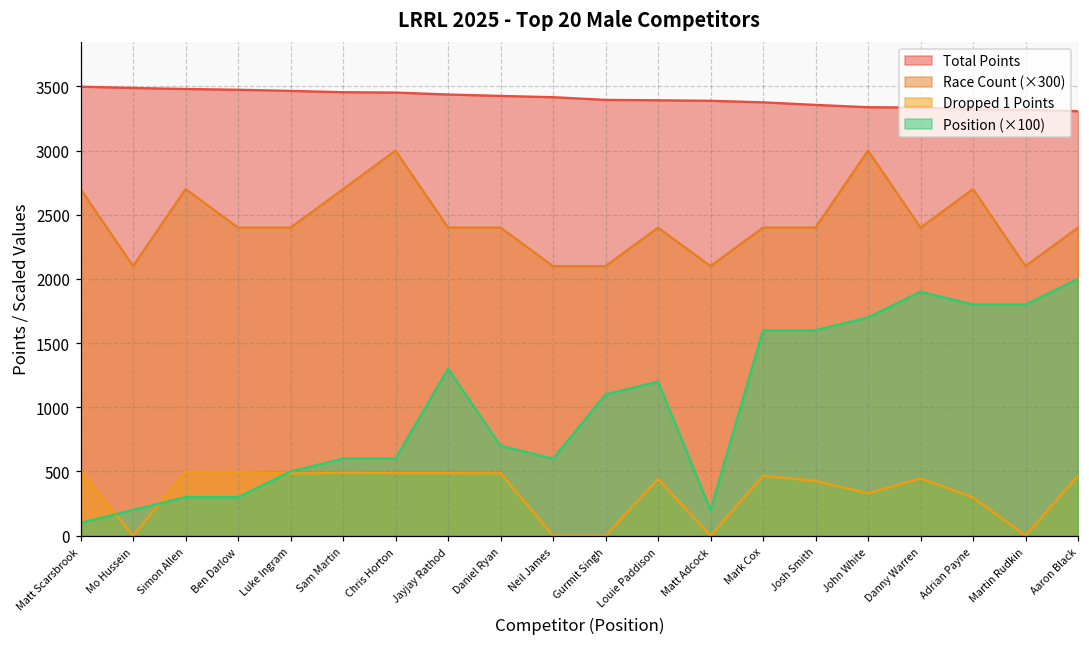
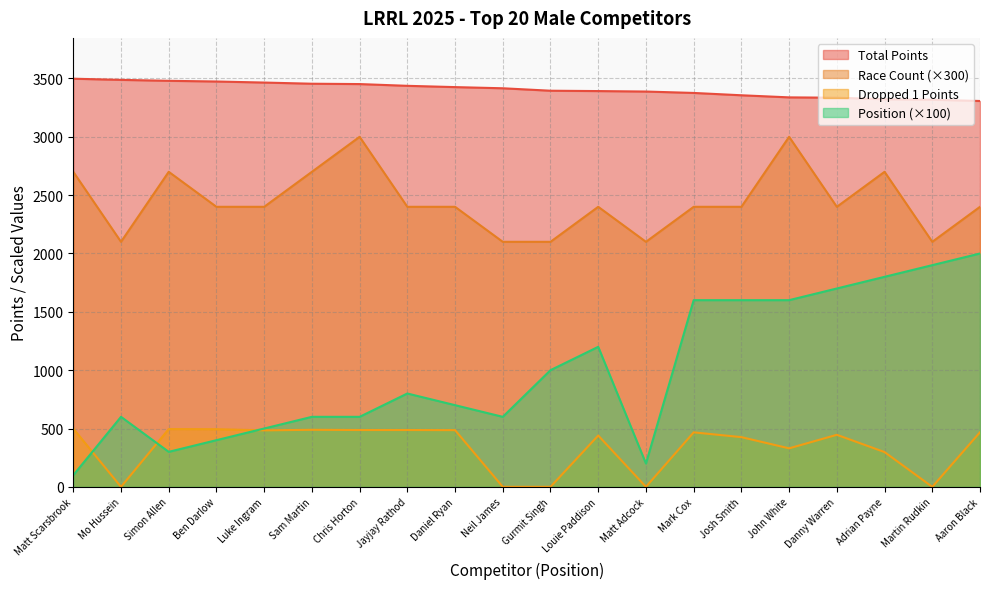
Position (×100), Mo Hussein: 200 -> 600
Position (×100), Ben Darlow: 300 -> 400
Position (×100), Jayjay Rathod: 1300 -> 800
Position (×100), Gurmit Singh: 1100 -> 1000
Position (×100), John White: 1700 -> 1600
Position (×100), Danny Warren: 1900 -> 1700
Position (×100), Martin Rudkin: 1800 -> 1900
